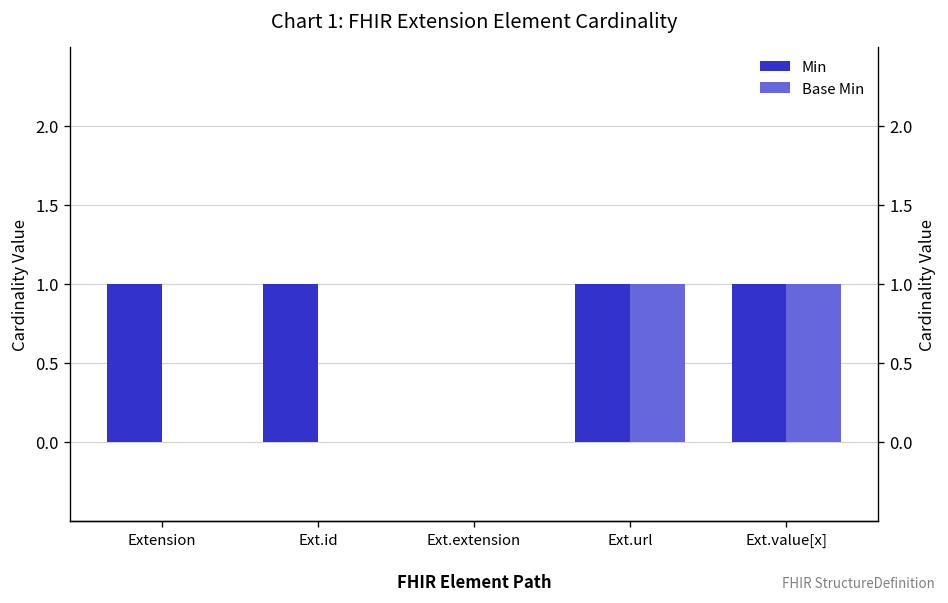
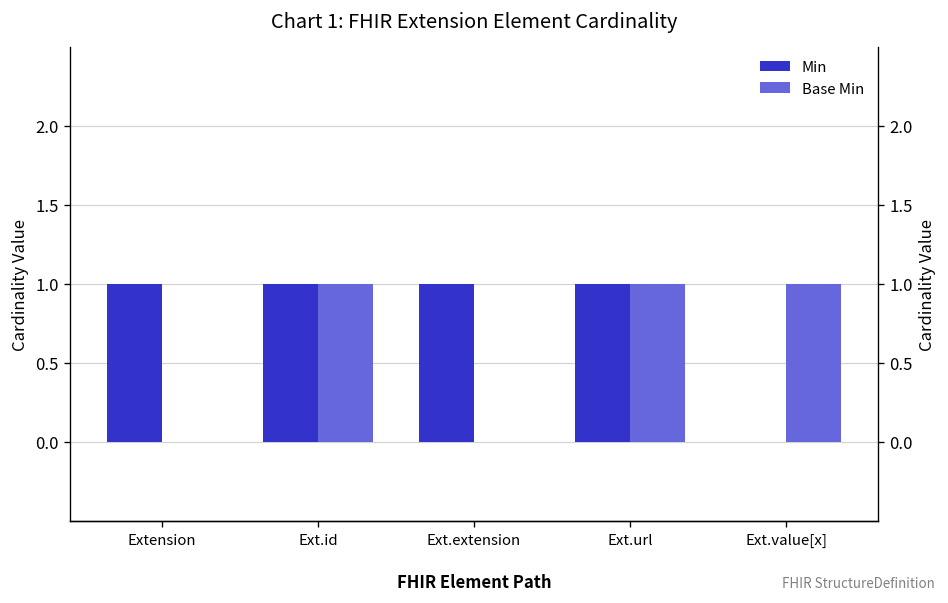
Base Min, Ext.id: 0 -> 1
Min, Ext.extension: 0 -> 1
Min, Ext.value[x]: 1 -> 0
